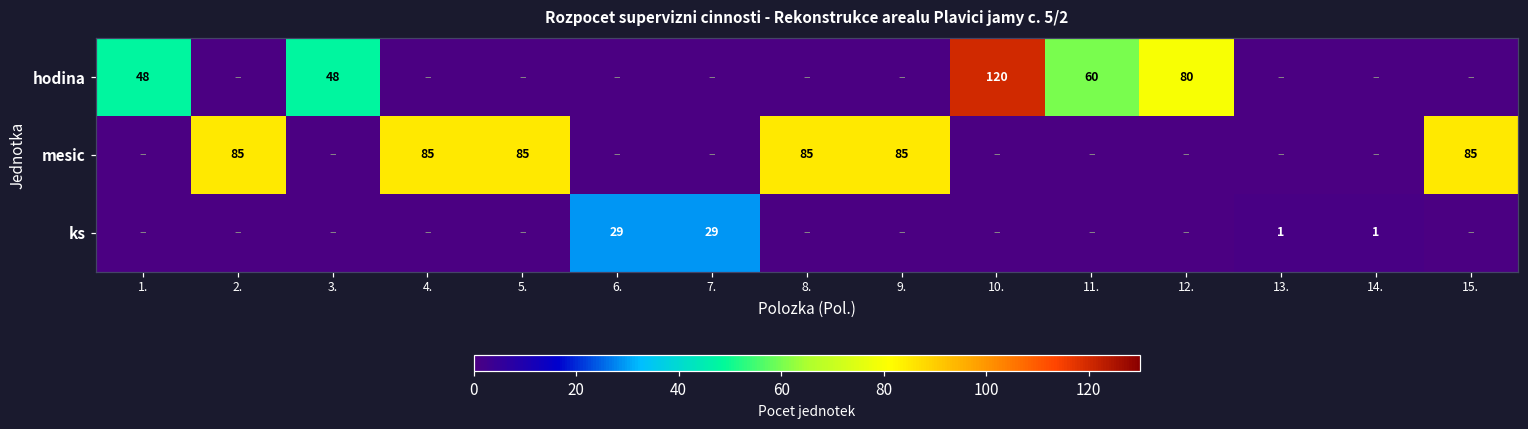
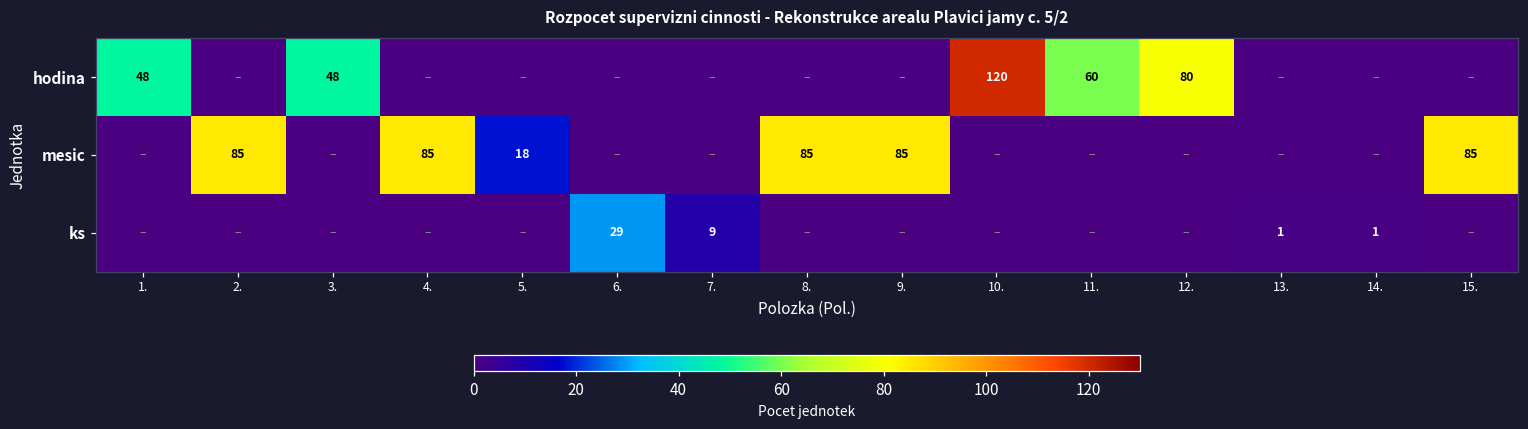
mesic, 5.: 85 -> 18
ks, 7.: 29 -> 9
